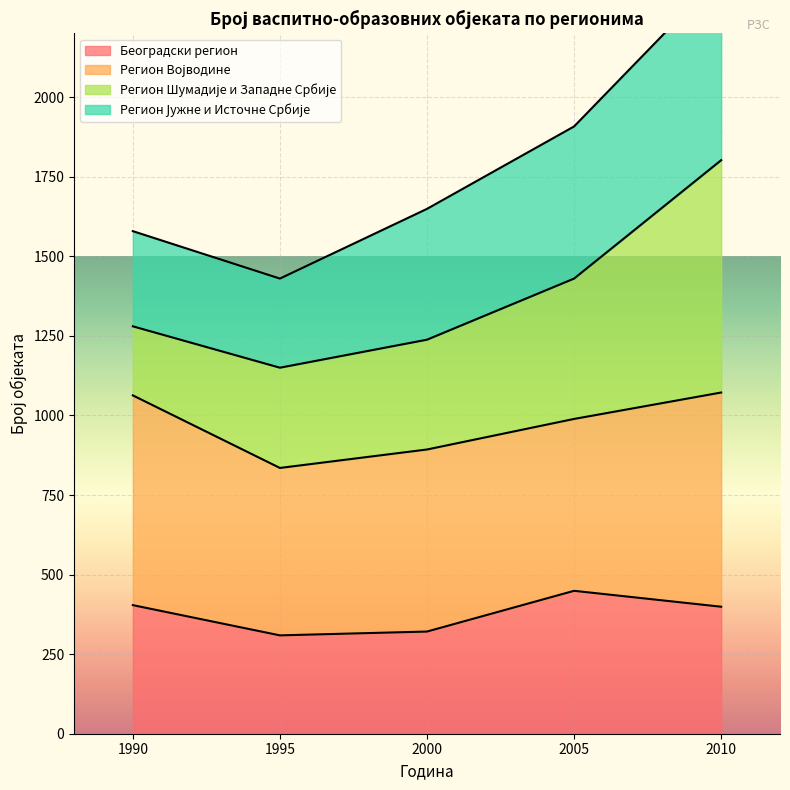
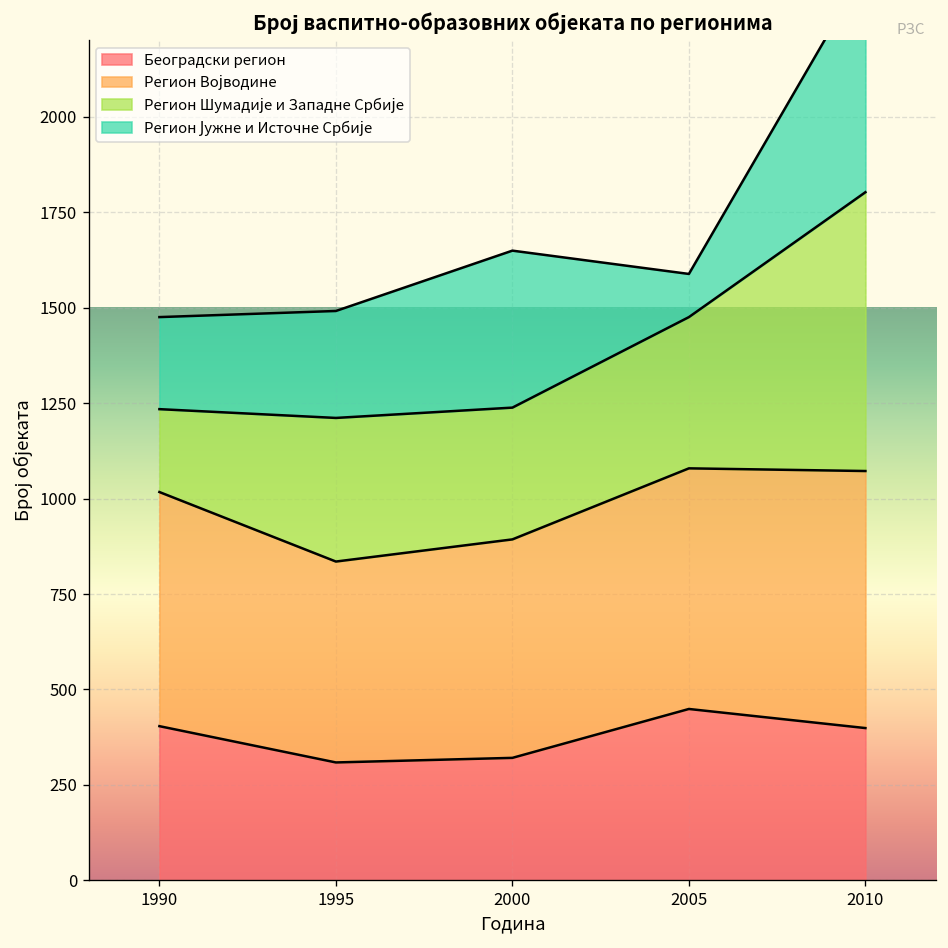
Регион Војводине, 1990: 660 -> 610
Регион Јужне и Источне Србије, 1990: 300 -> 240
Регион Шумадије и Западне Србије, 1995: 320 -> 380
Регион Војводине, 2005: 540 -> 630
Регион Шумадије и Западне Србије, 2005: 440 -> 400
Регион Јужне и Источне Србије, 2005: 480 -> 110
